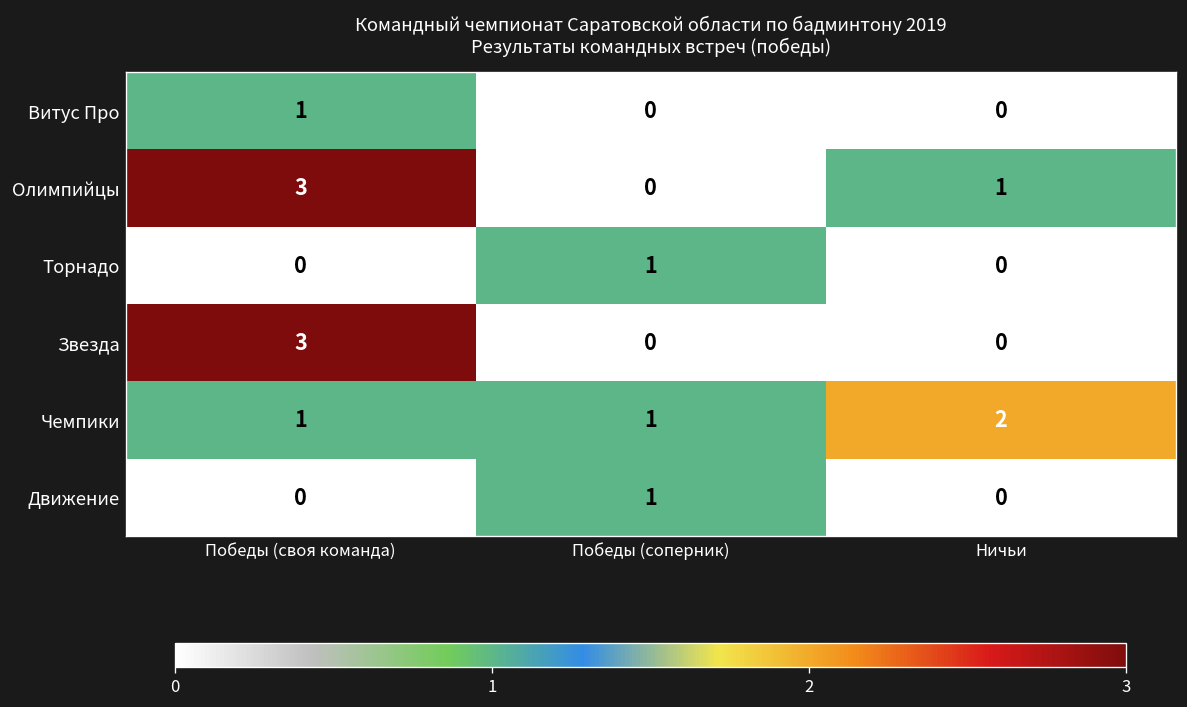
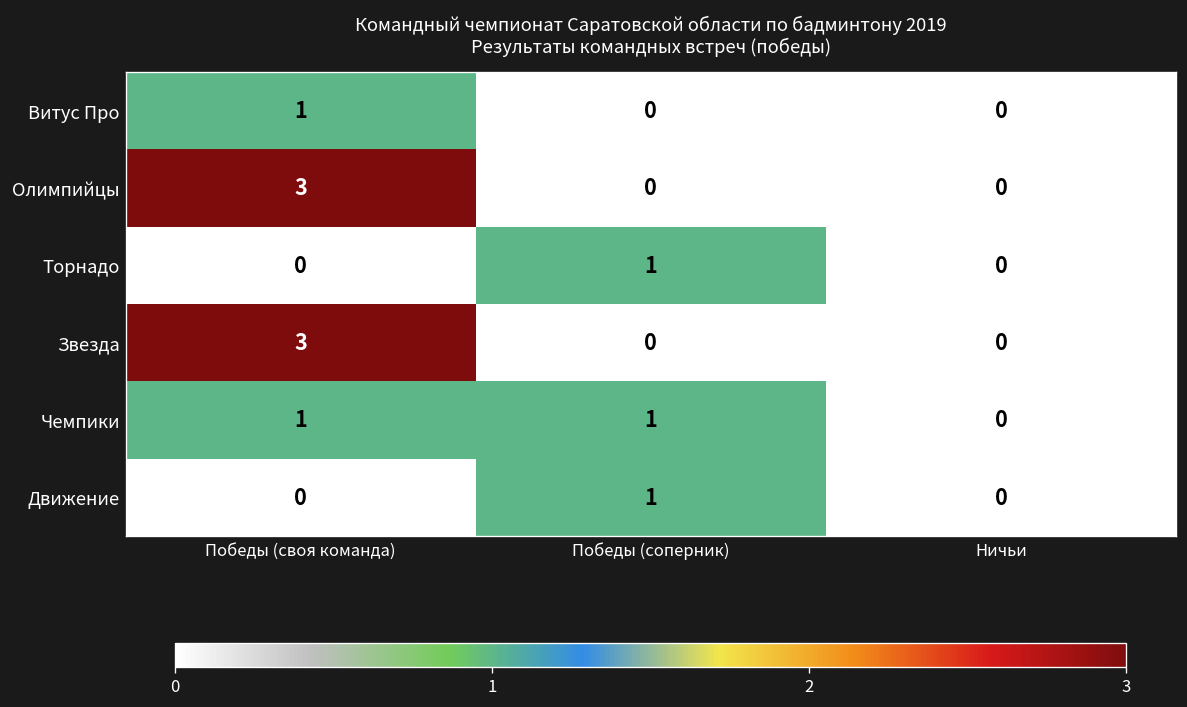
Олимпийцы, Ничьи: 1 -> 0
Чемпики, Ничьи: 2 -> 0
